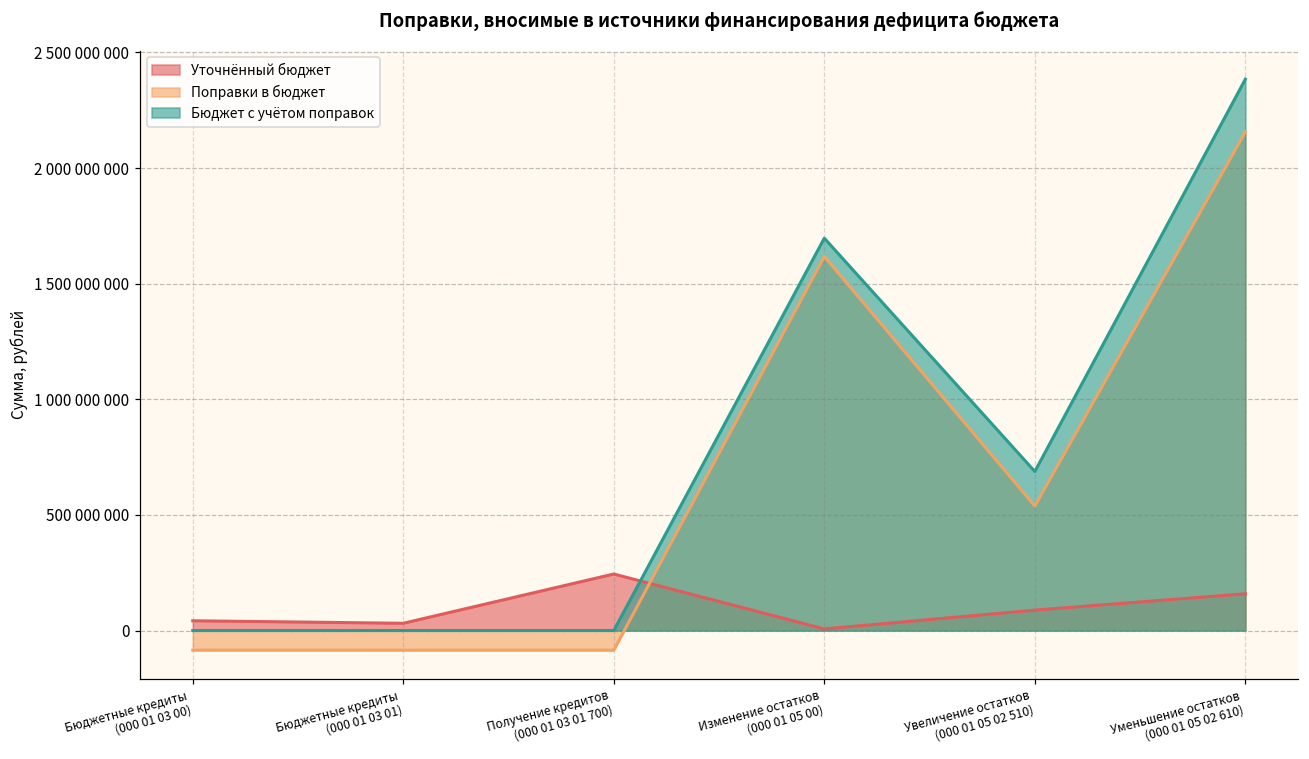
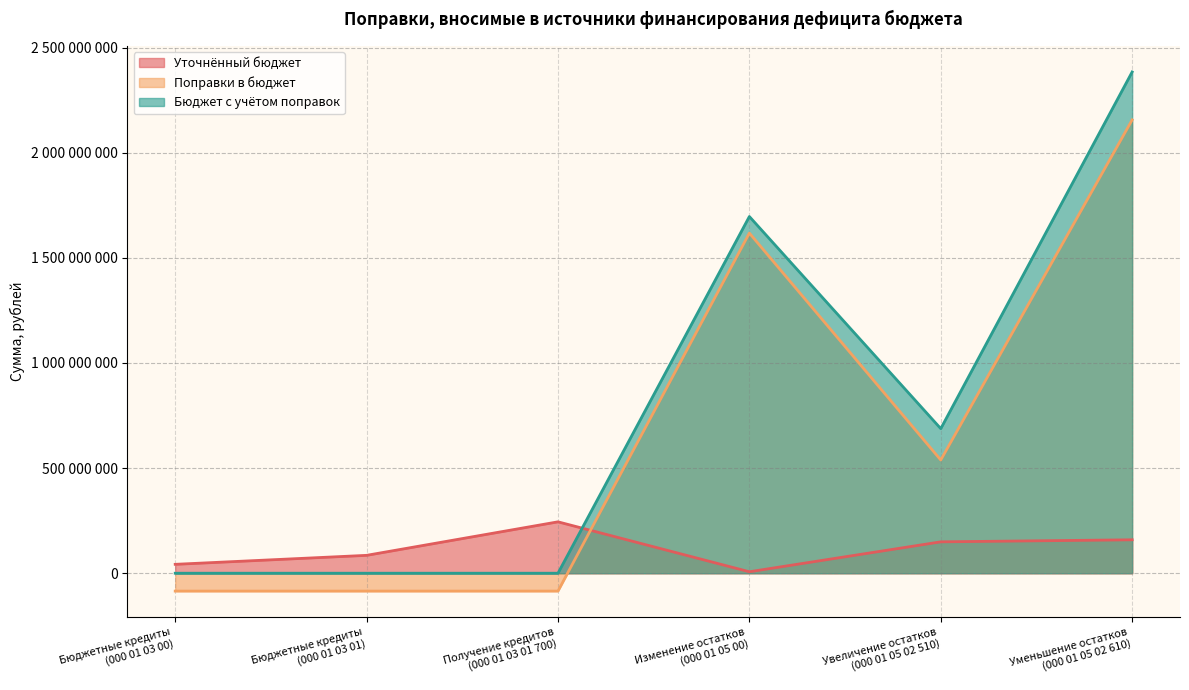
Уточнённый бюджет, Бюджетные кредиты (000 01 03 01): 30000000 -> 90000000
Уточнённый бюджет, Увеличение остатков (000 01 05 02 510): 90000000 -> 150000000
